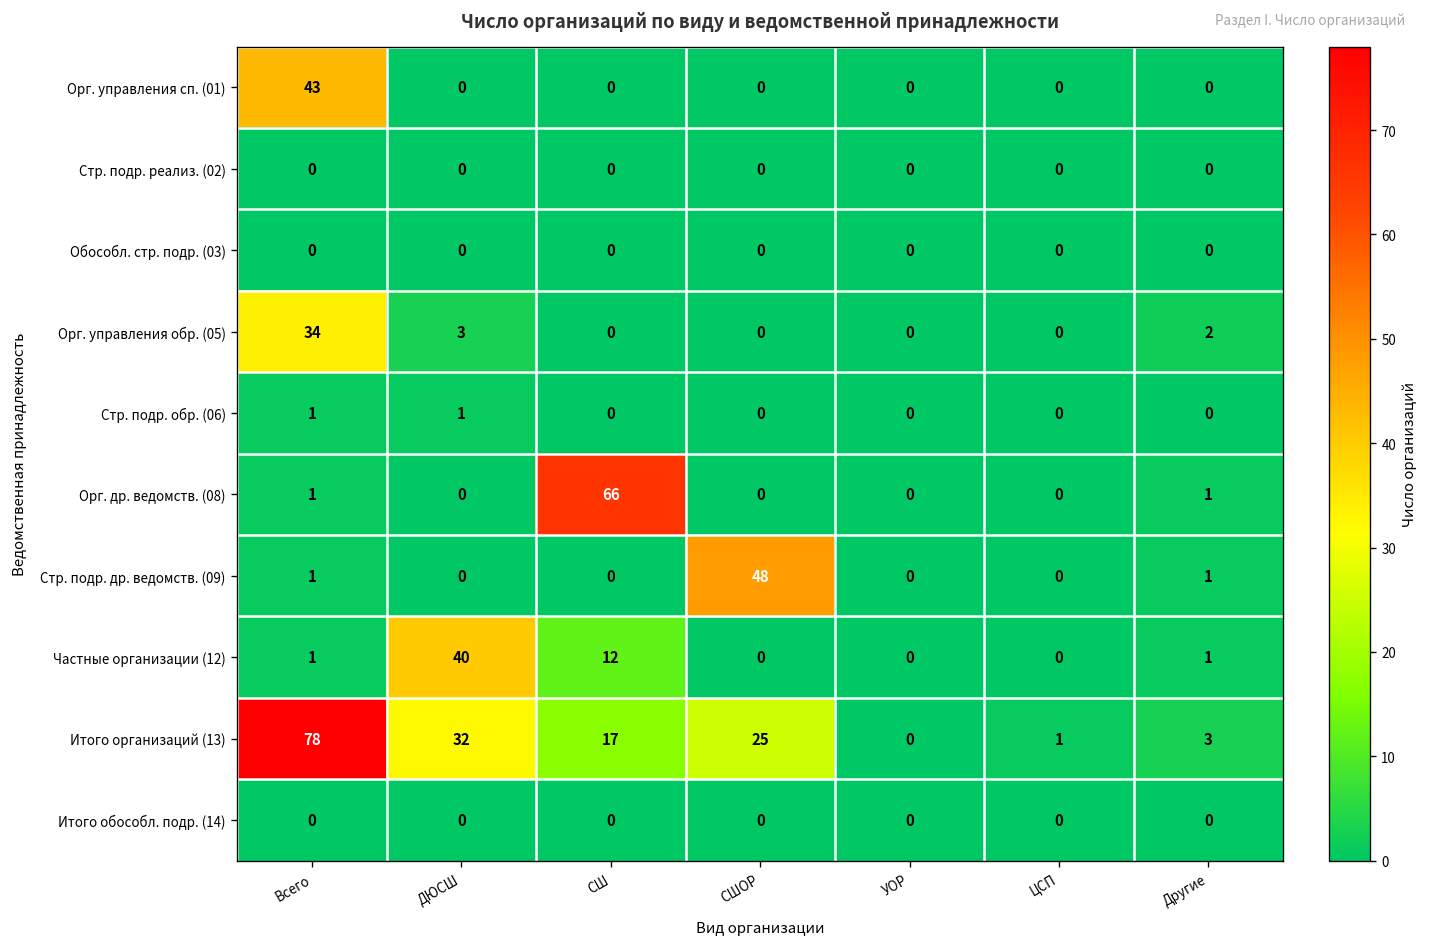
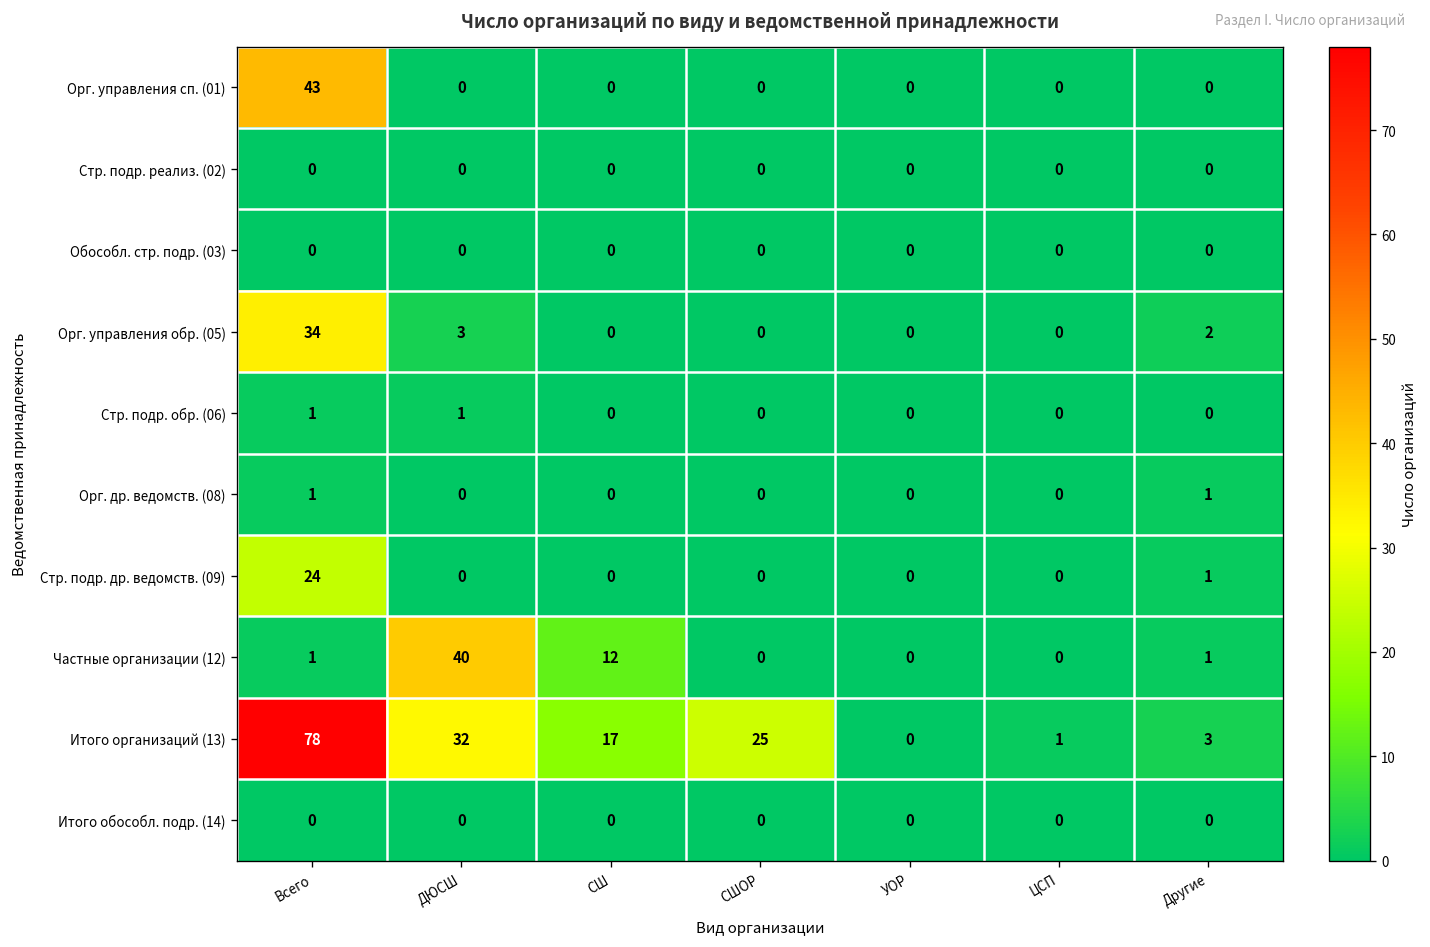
Орг. др. ведомств. (08), СШ: 66 -> 0
Стр. подр. др. ведомств. (09), Всего: 1 -> 24
Стр. подр. др. ведомств. (09), СШОР: 48 -> 0
